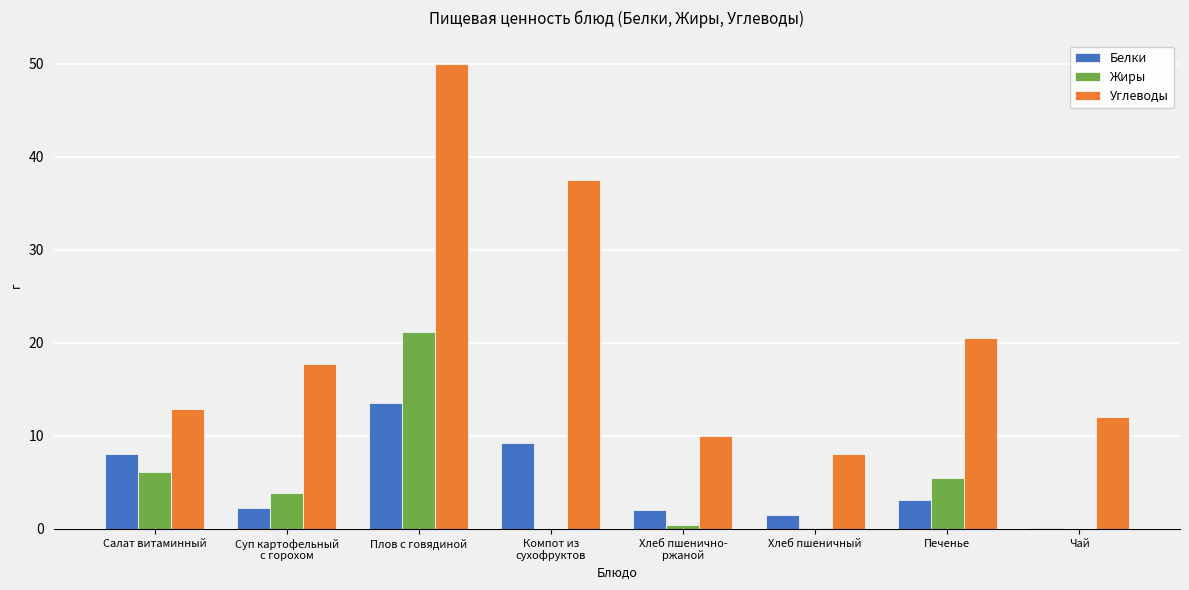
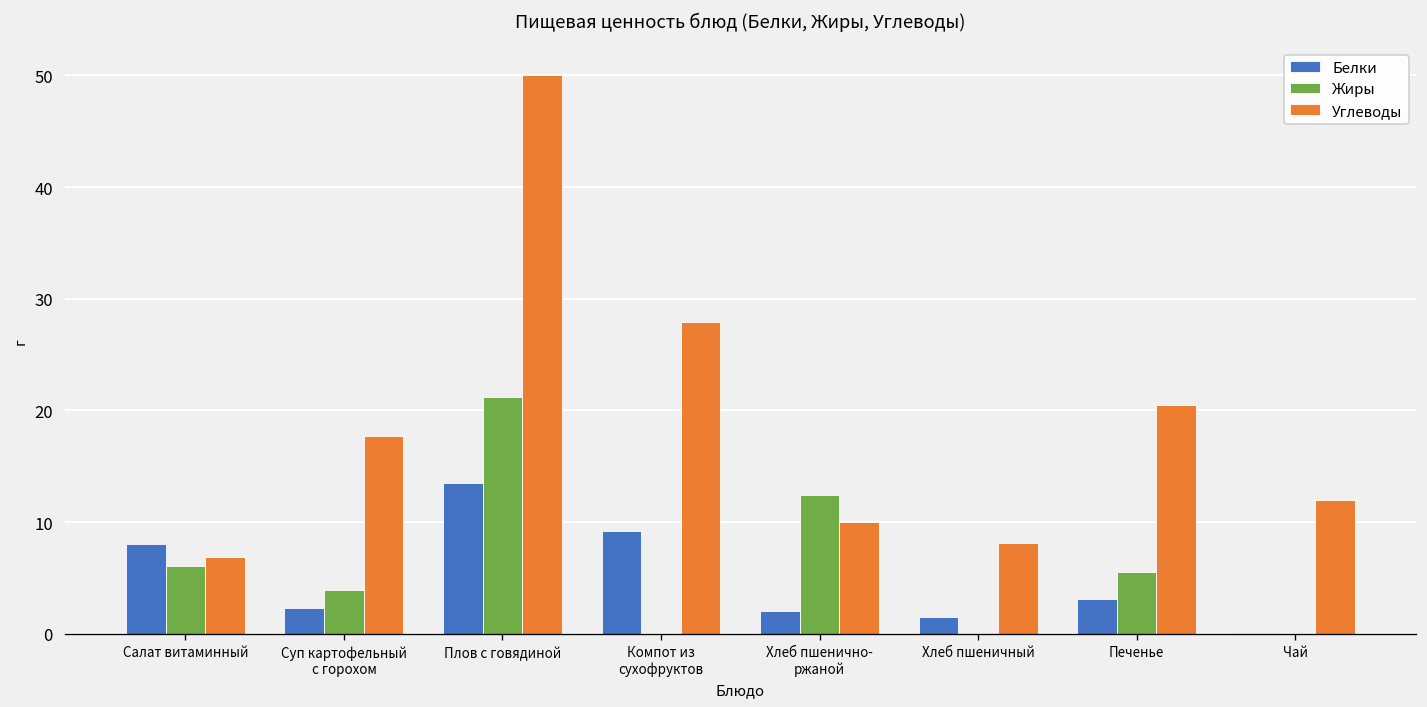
Углеводы, Салат витаминный: 13 -> 7
Углеводы, Компот из сухофруктов: 38 -> 28
Жиры, Хлеб пшенично- ржаной: 0 -> 12
